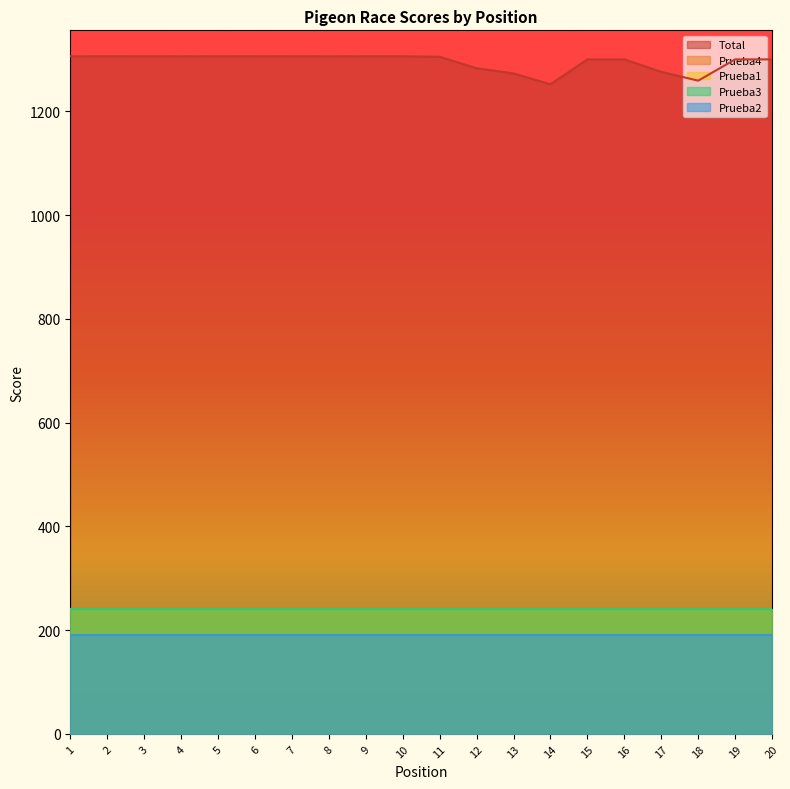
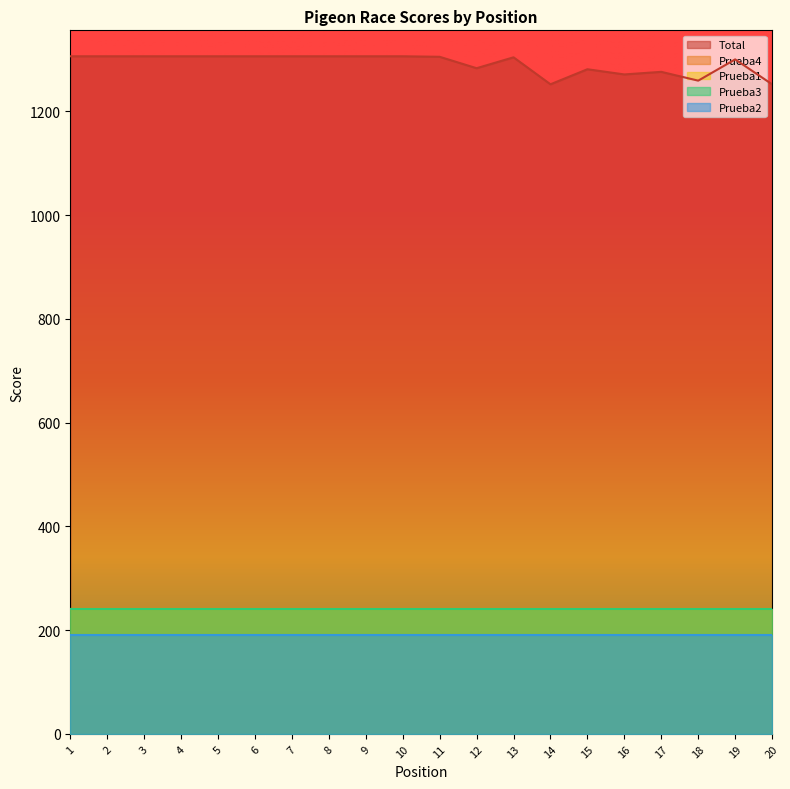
Total, 13: 1270 -> 1300
Total, 15: 1300 -> 1280
Total, 16: 1300 -> 1270
Total, 20: 1300 -> 1250
